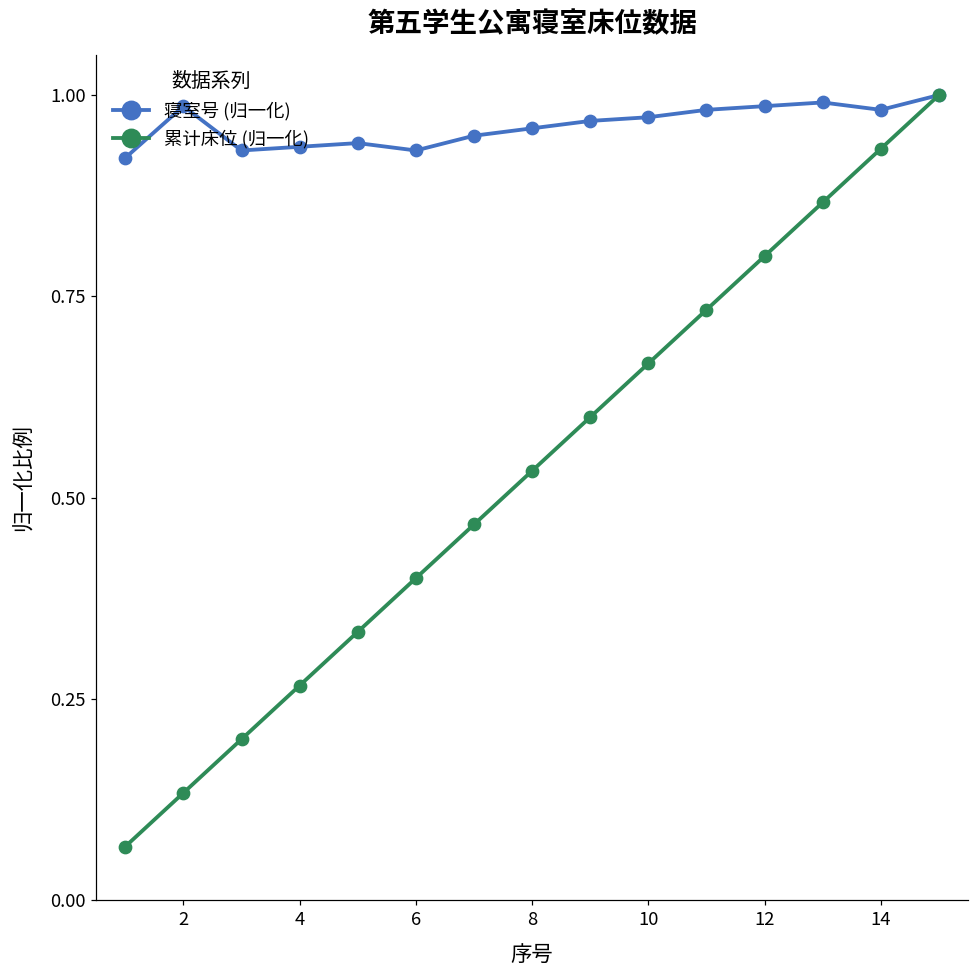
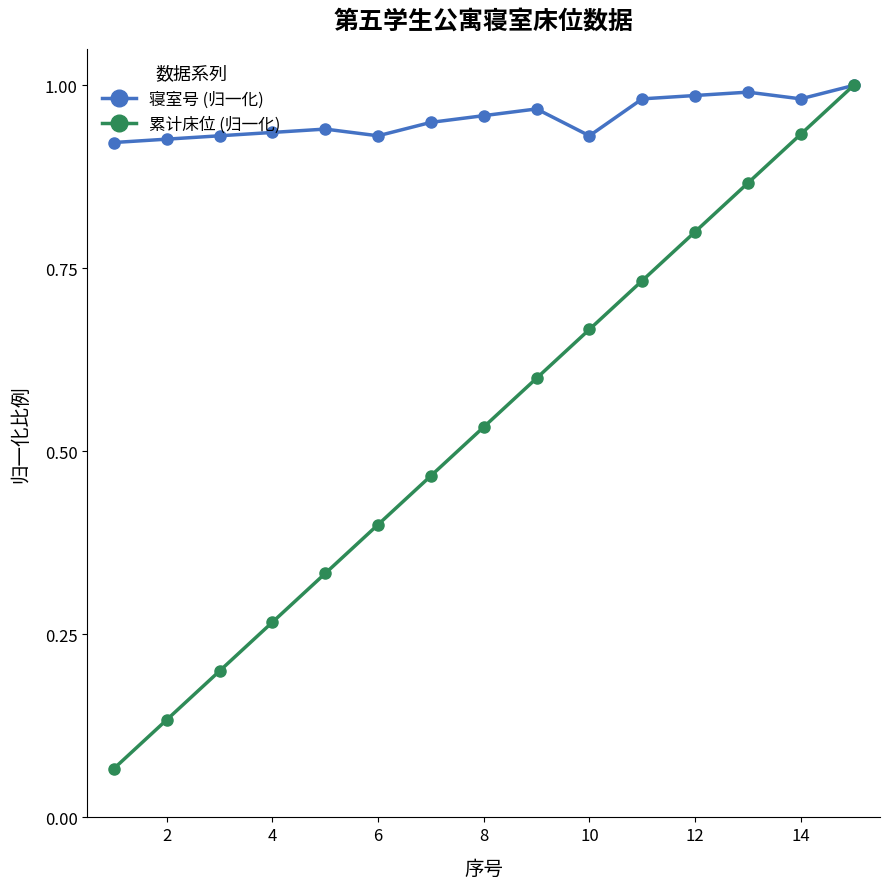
寝室号 (归一化), 2: 0.99 -> 0.93
寝室号 (归一化), 10: 0.97 -> 0.93
